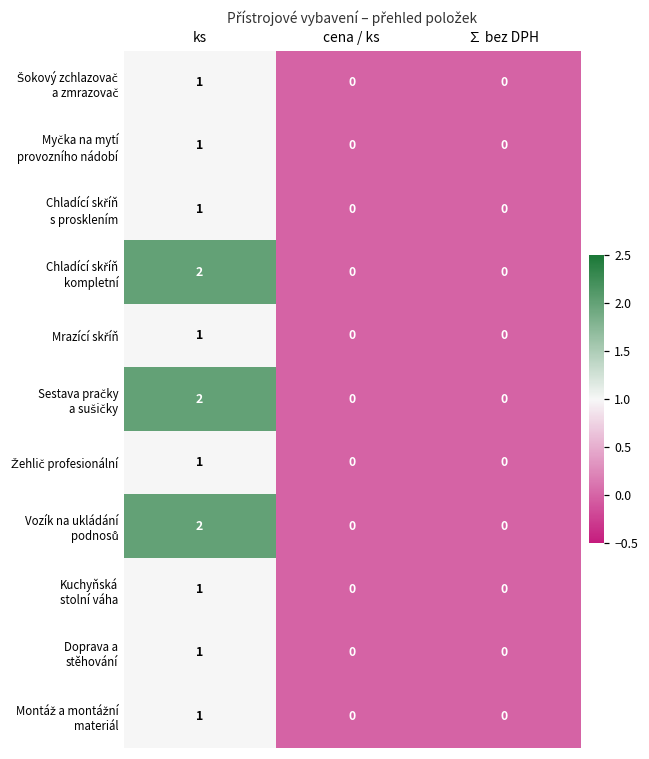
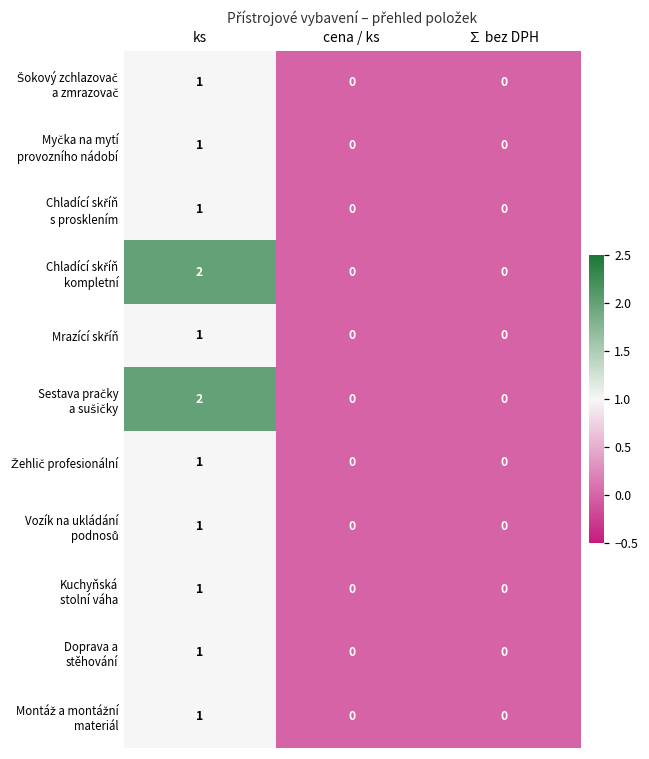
Vozík na ukládání podnosů, ks: 2 -> 1
